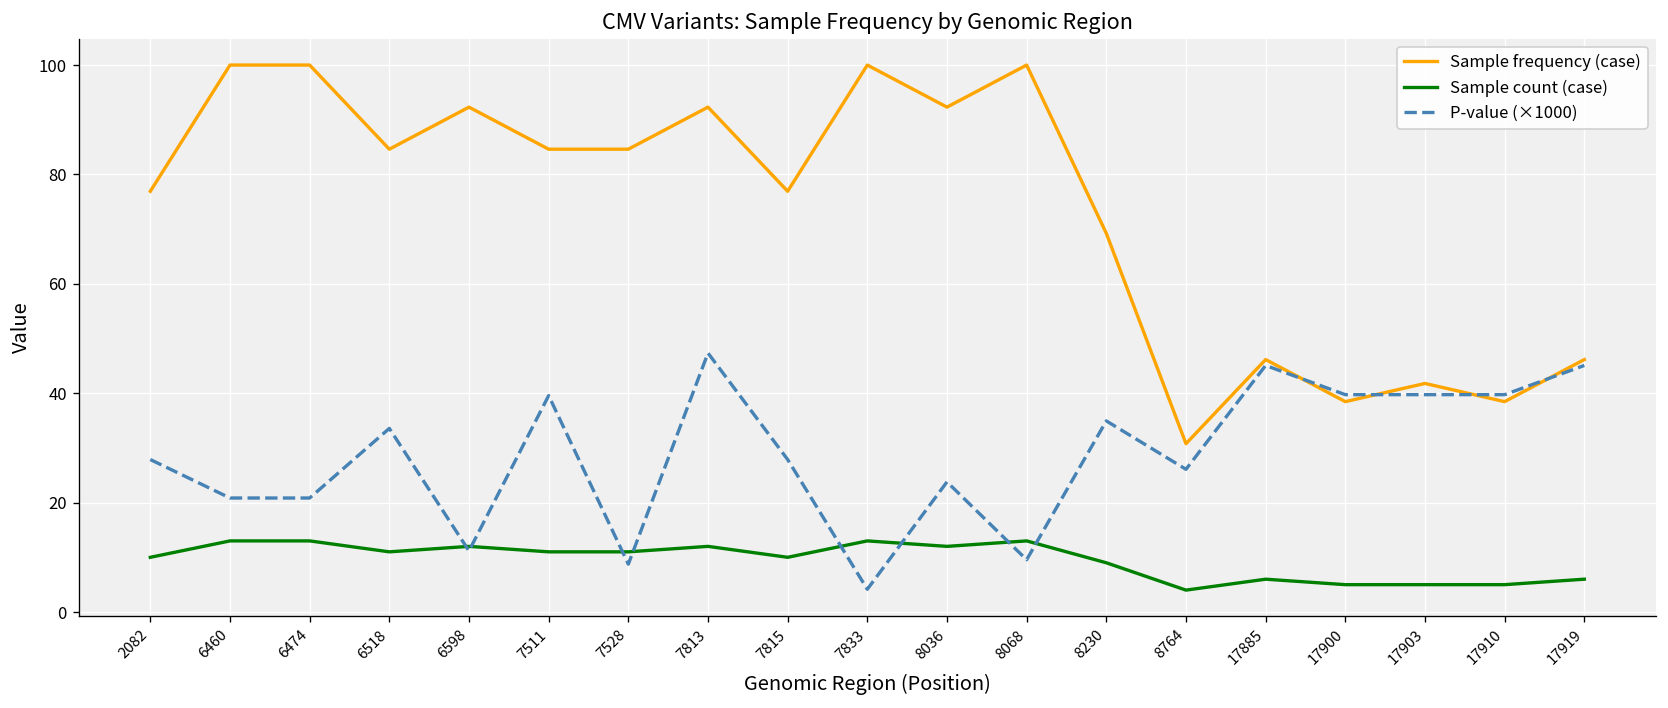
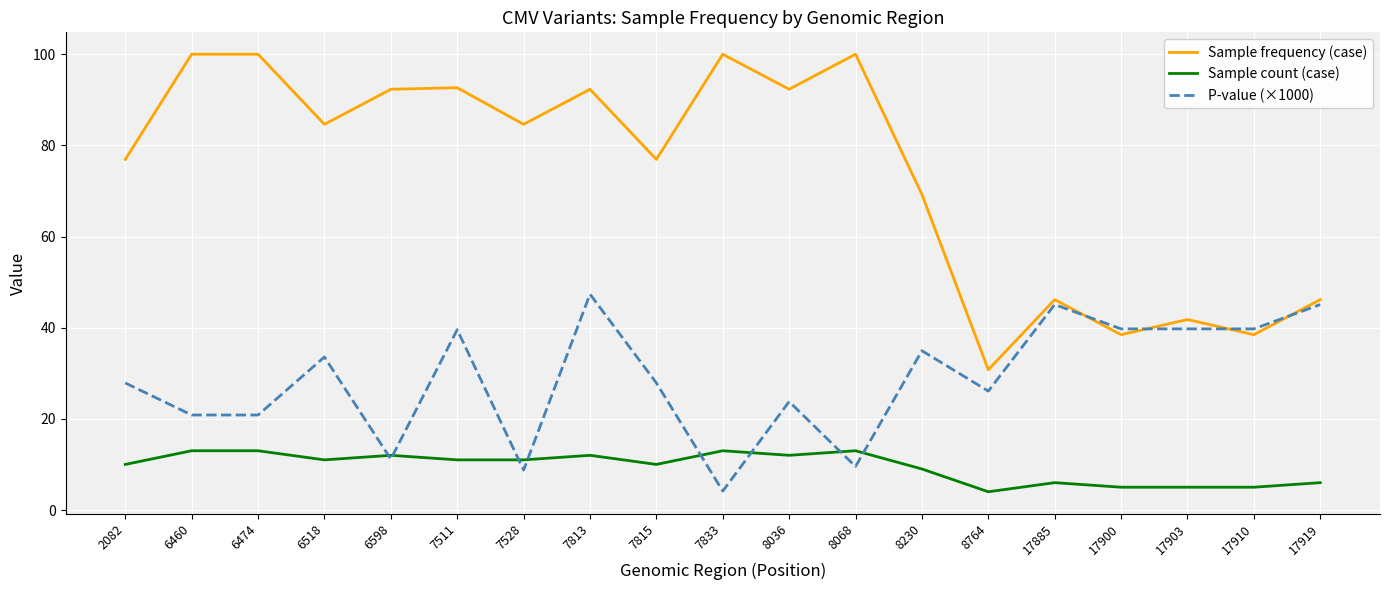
Sample frequency (case), 7511: 85 -> 93
